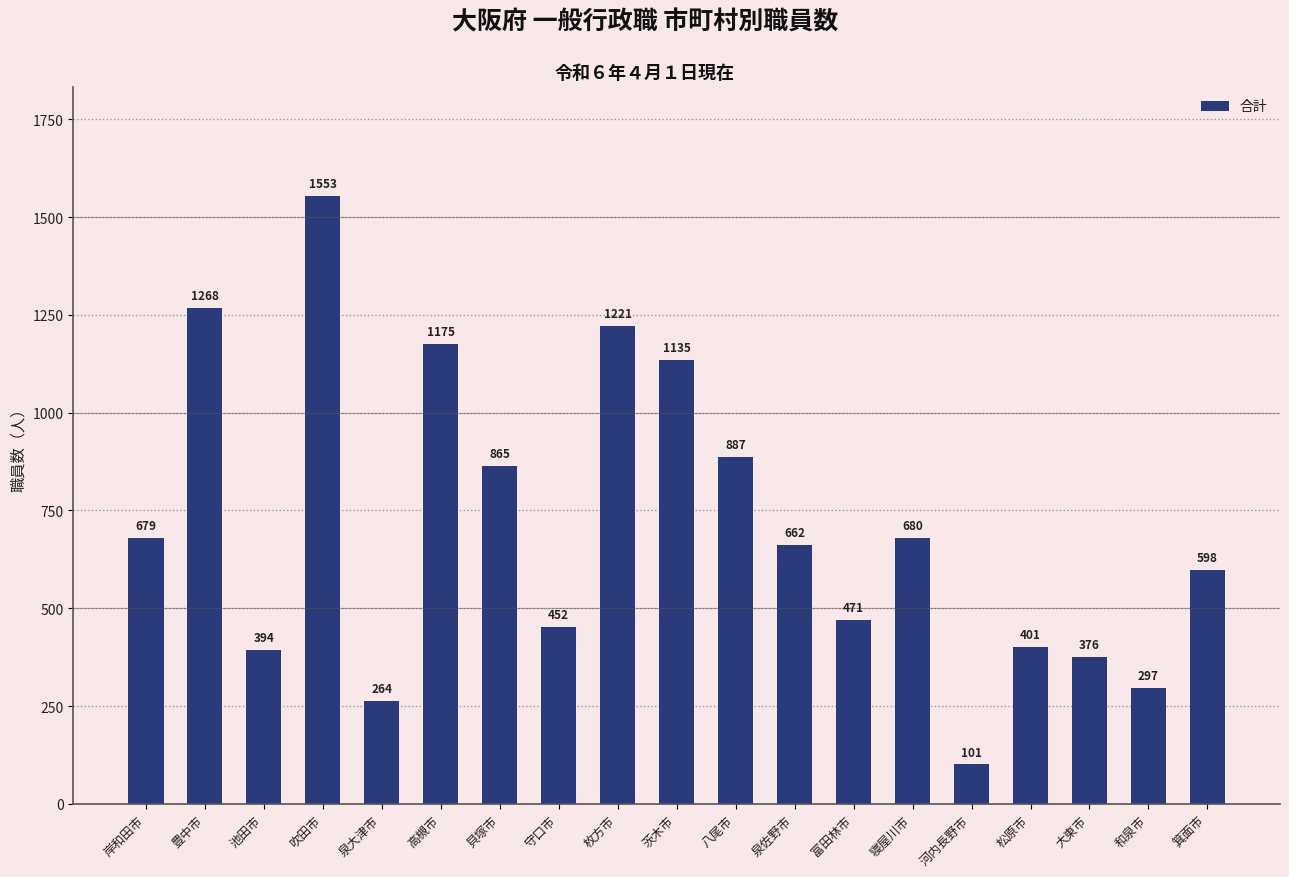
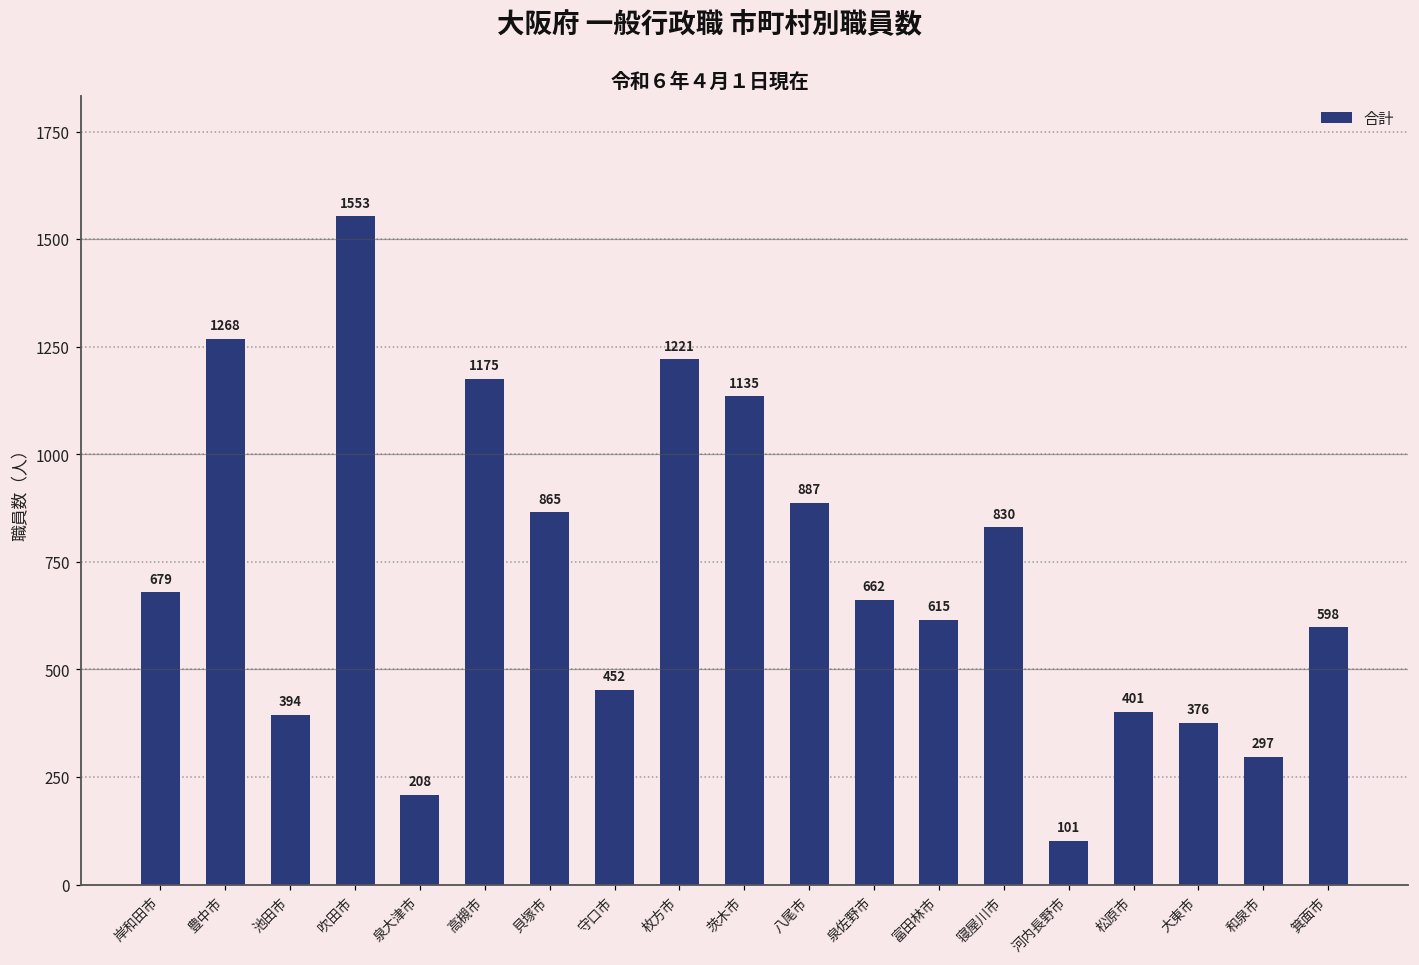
泉大津市: 264 -> 208
富田林市: 471 -> 615
寝屋川市: 680 -> 830
